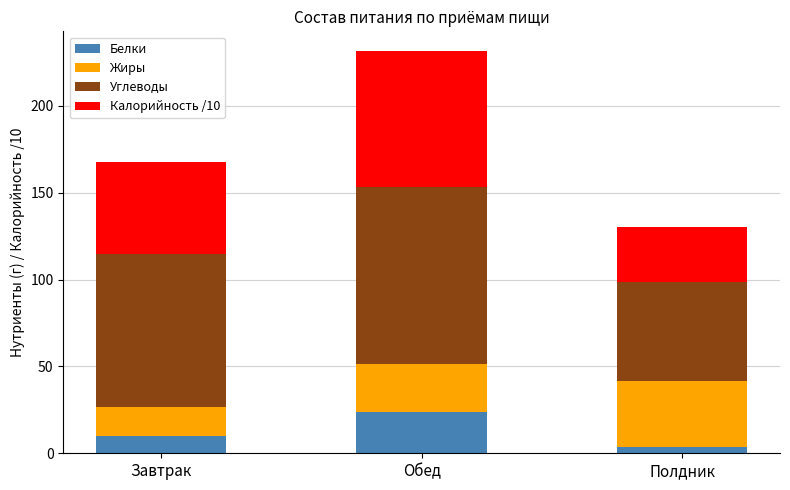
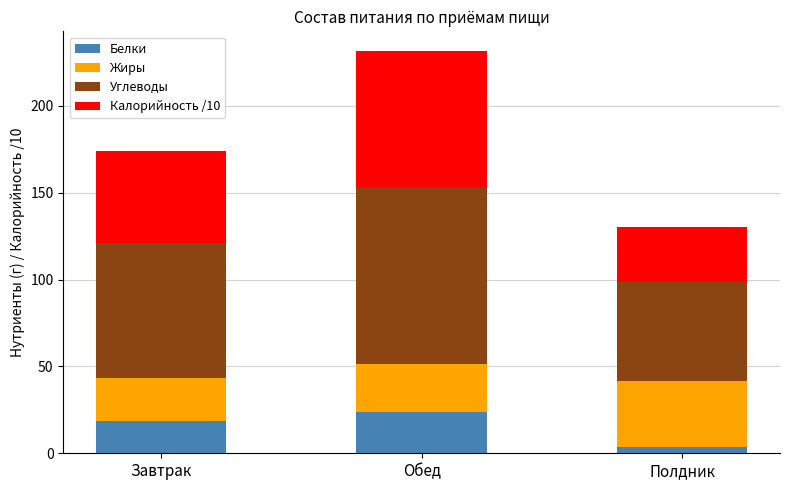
Белки, Завтрак: 10 -> 19
Жиры, Завтрак: 17 -> 25
Углеводы, Завтрак: 88 -> 78
